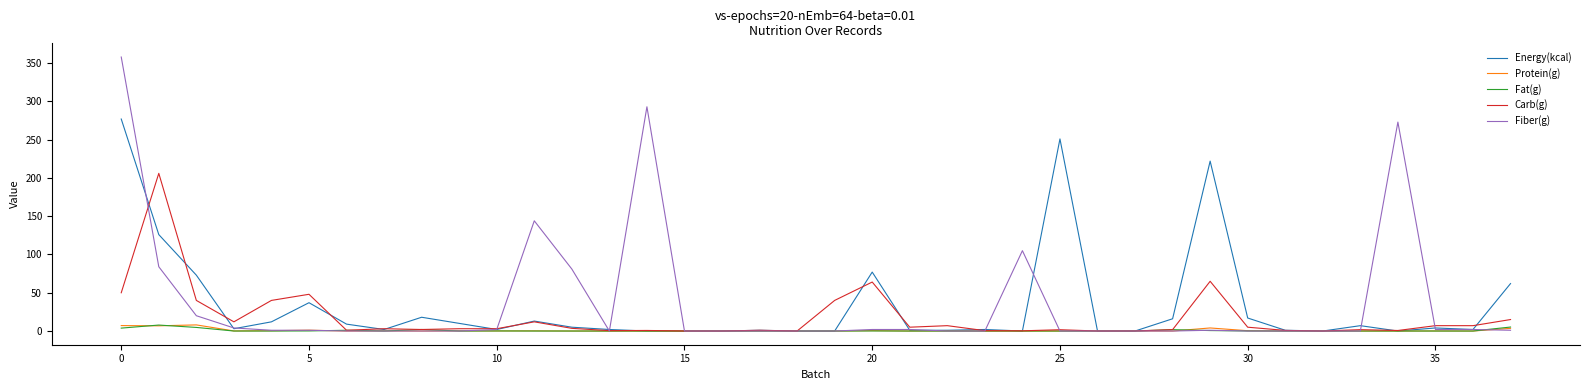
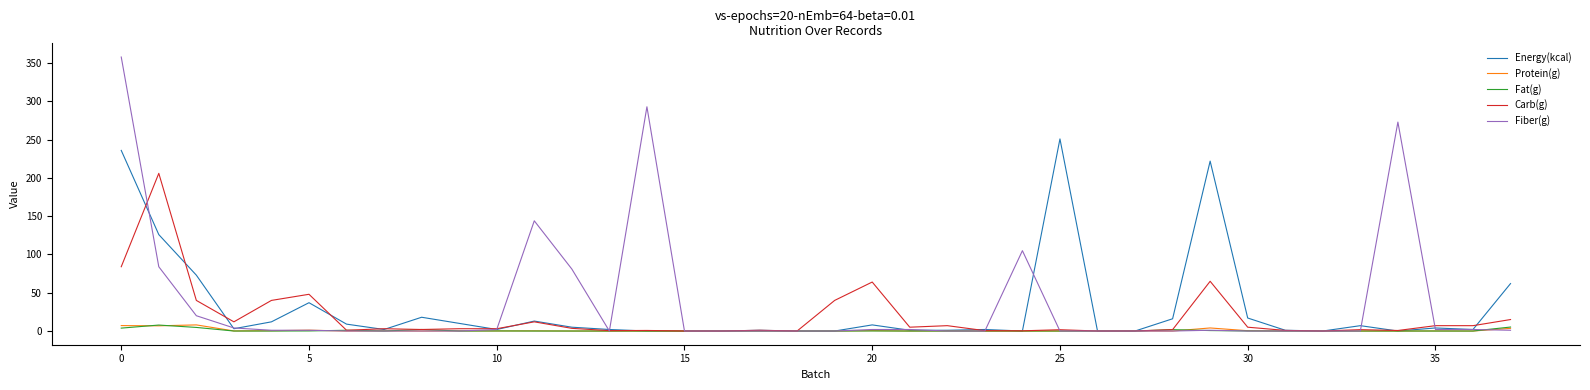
Energy(kcal), 0: 280 -> 240
Carb(g), 0: 50 -> 80
Energy(kcal), 20: 80 -> 10
